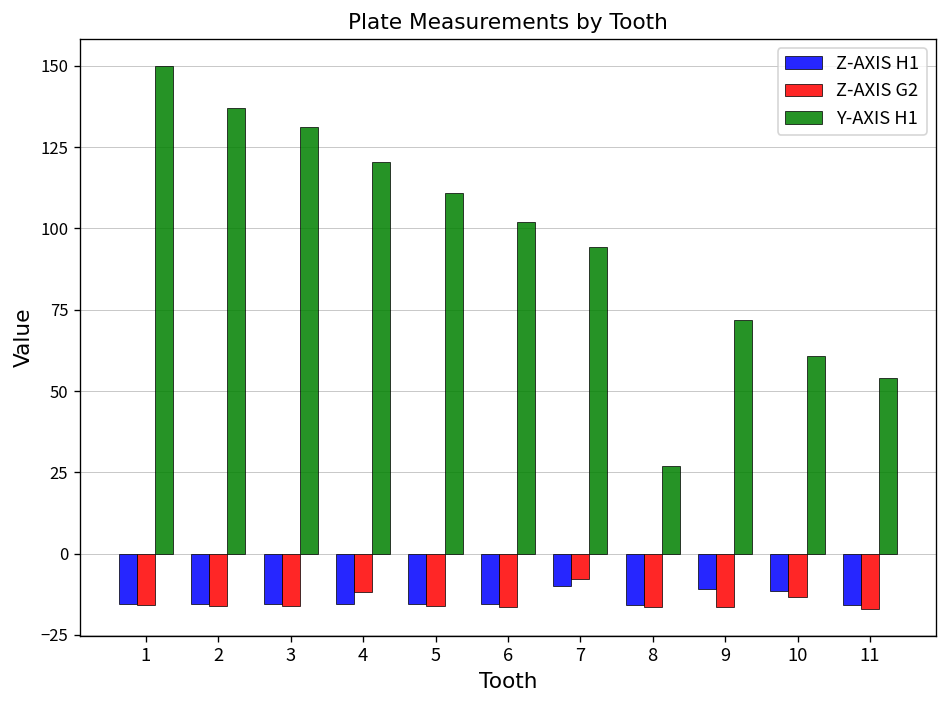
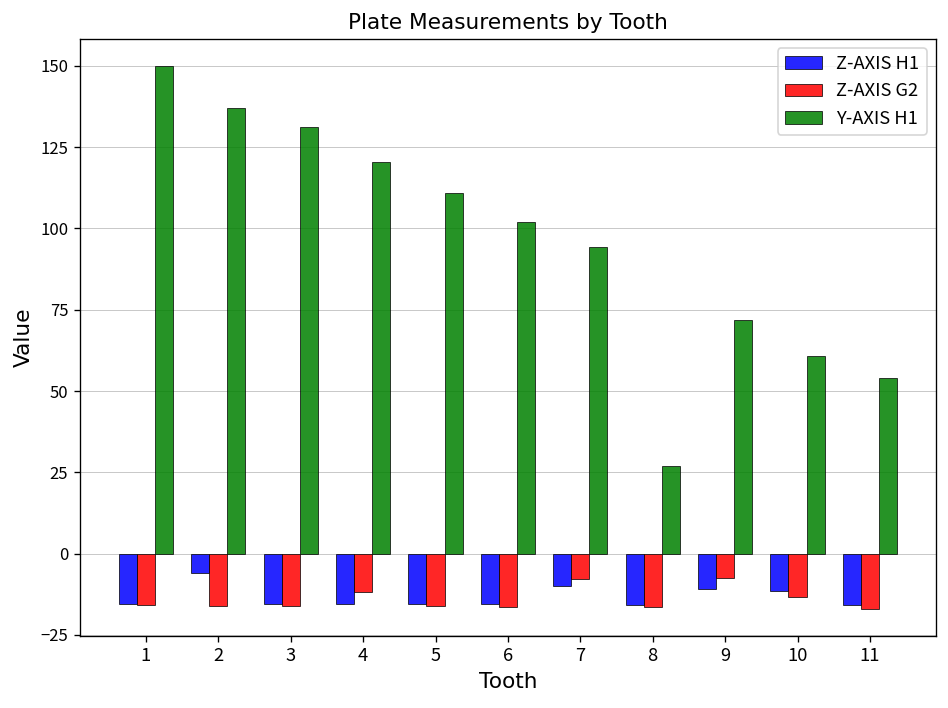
Z-AXIS H1, 2: -16 -> -6
Z-AXIS G2, 9: -16 -> -7
